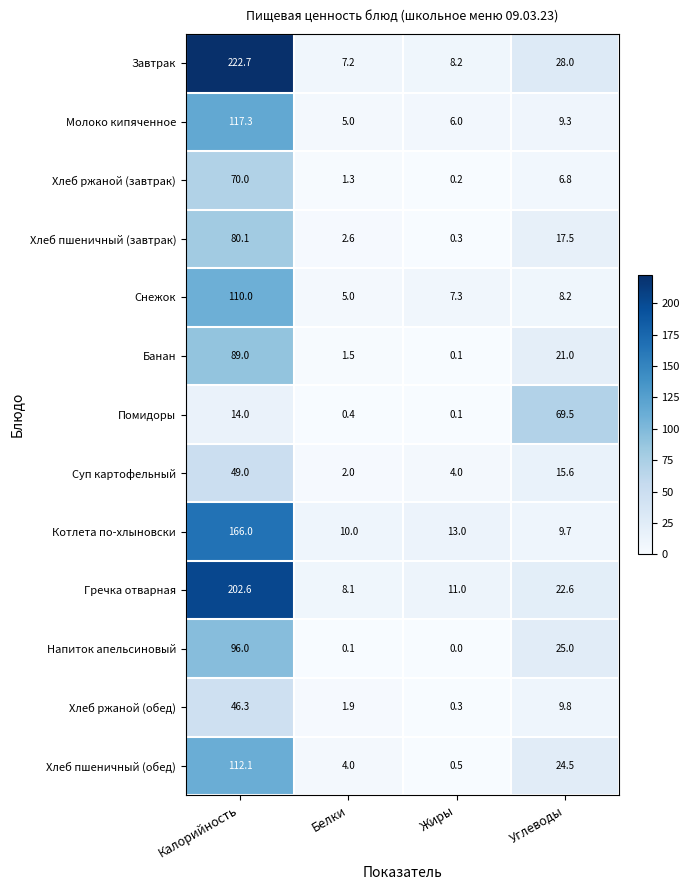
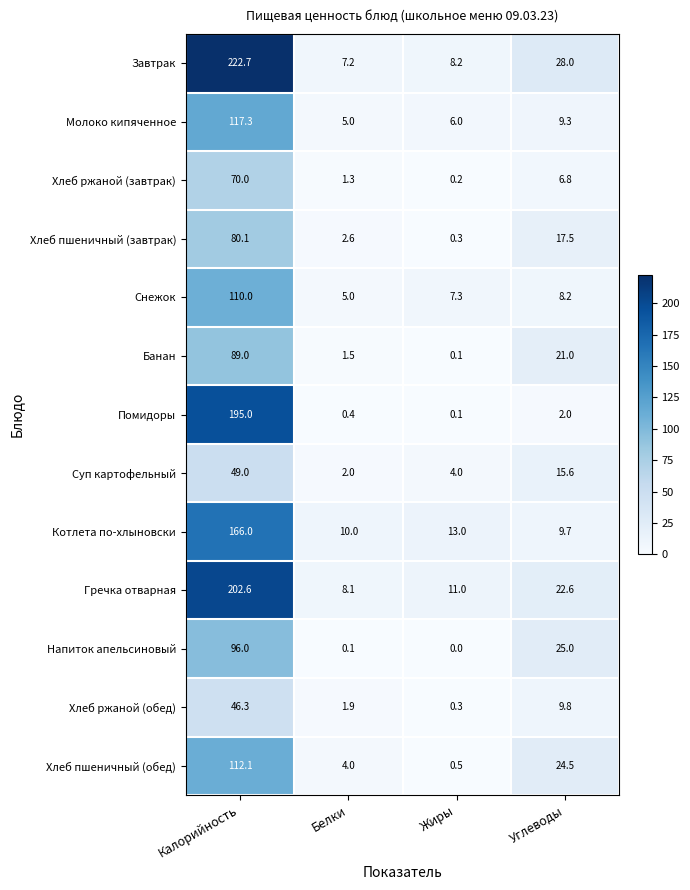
Помидоры, Калорийность: 14.0 -> 195.0
Помидоры, Углеводы: 69.5 -> 2.0
